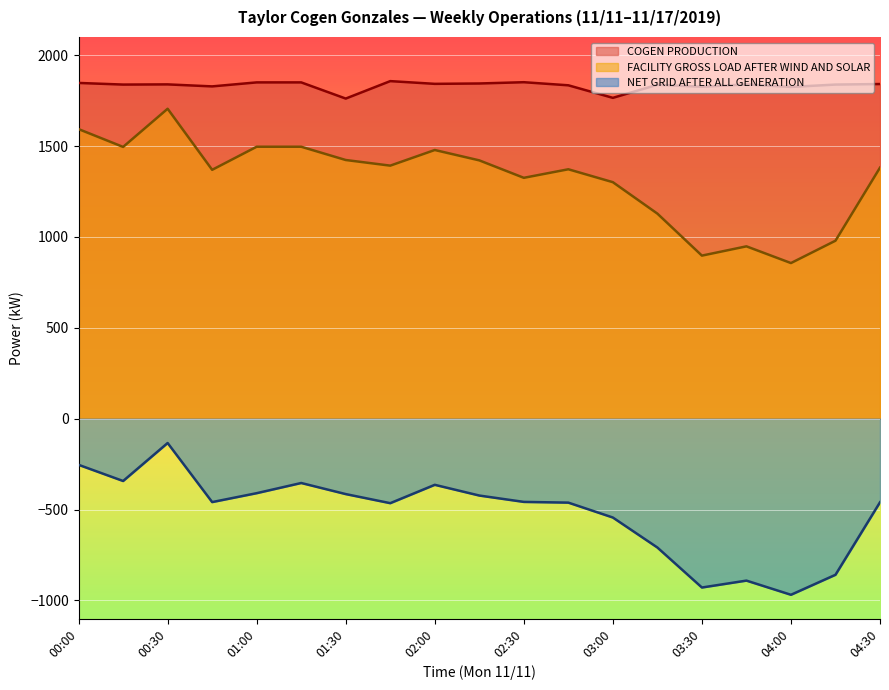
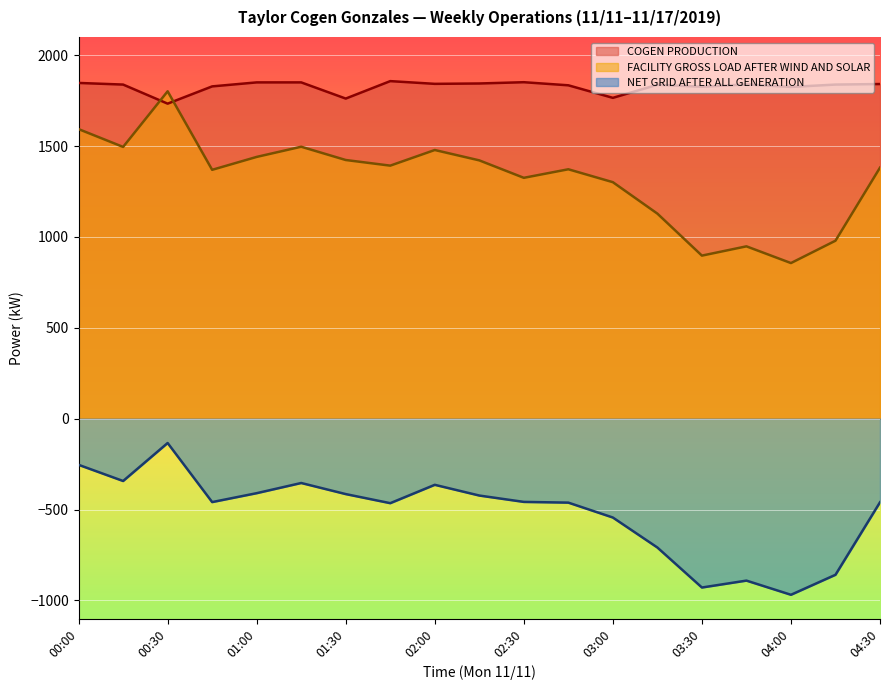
COGEN PRODUCTION, 00:30: 1840 -> 1730
FACILITY GROSS LOAD AFTER WIND AND SOLAR, 00:30: 1710 -> 1800
FACILITY GROSS LOAD AFTER WIND AND SOLAR, 01:00: 1500 -> 1440
